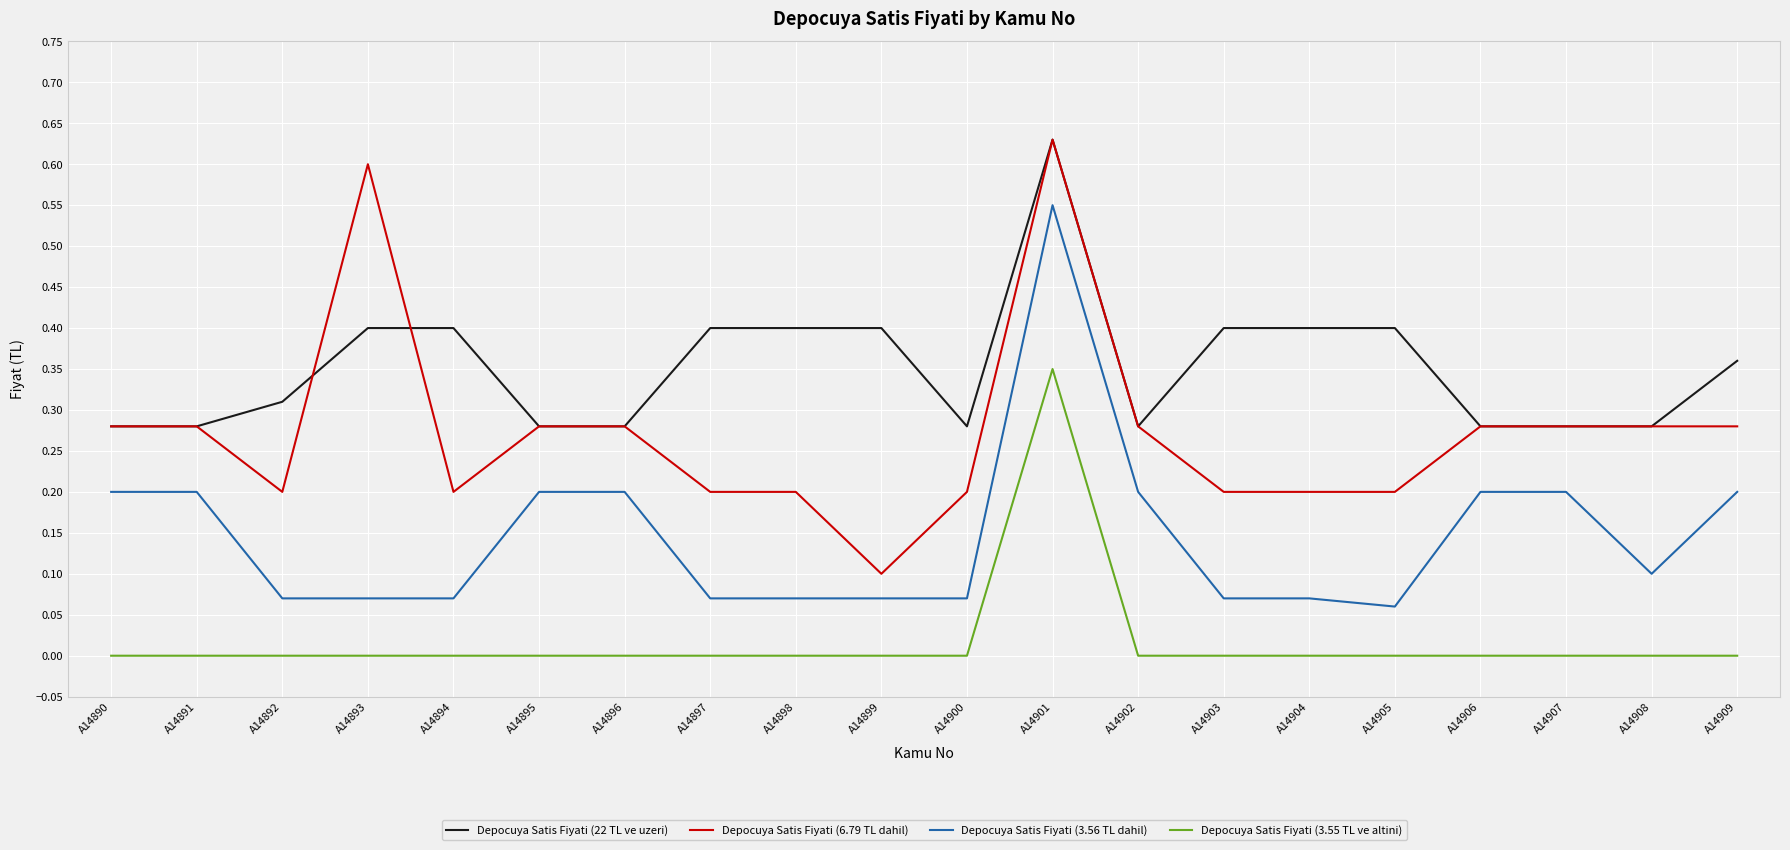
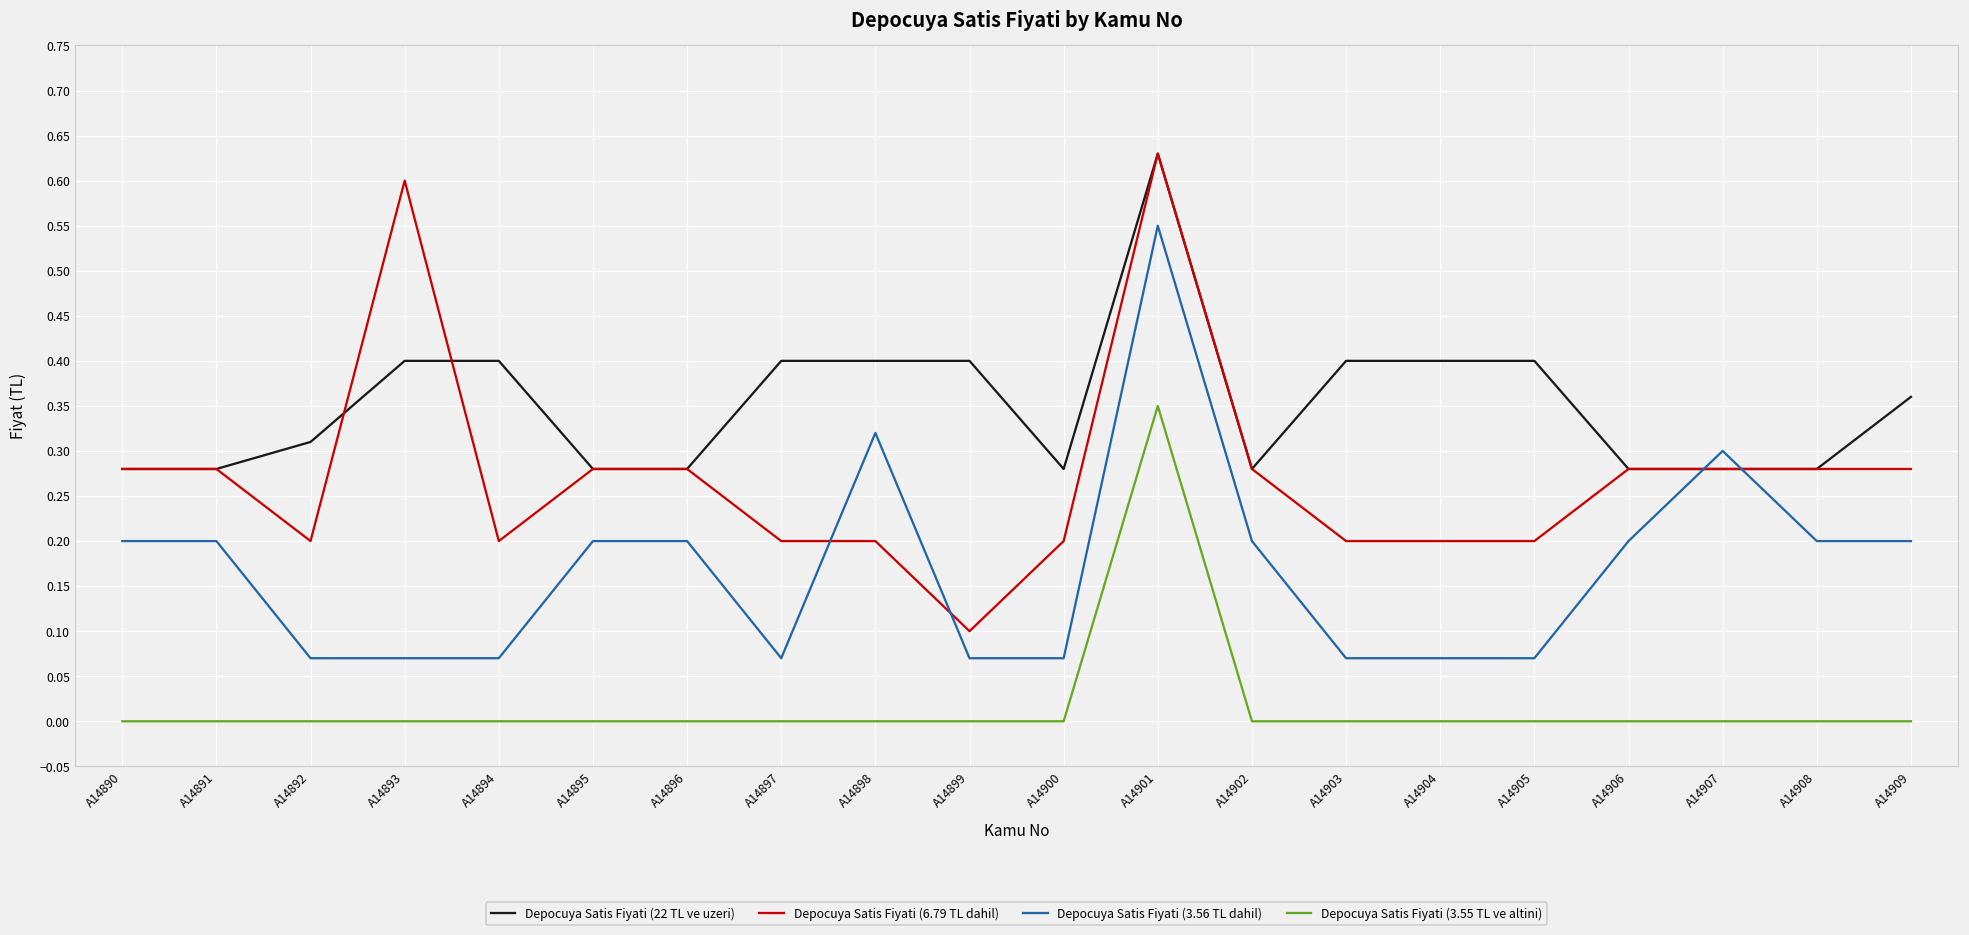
Depocuya Satis Fiyati (3.56 TL dahil), A14898: 0.07 -> 0.32
Depocuya Satis Fiyati (3.56 TL dahil), A14905: 0.06 -> 0.07
Depocuya Satis Fiyati (3.56 TL dahil), A14907: 0.2 -> 0.3
Depocuya Satis Fiyati (3.56 TL dahil), A14908: 0.1 -> 0.2
